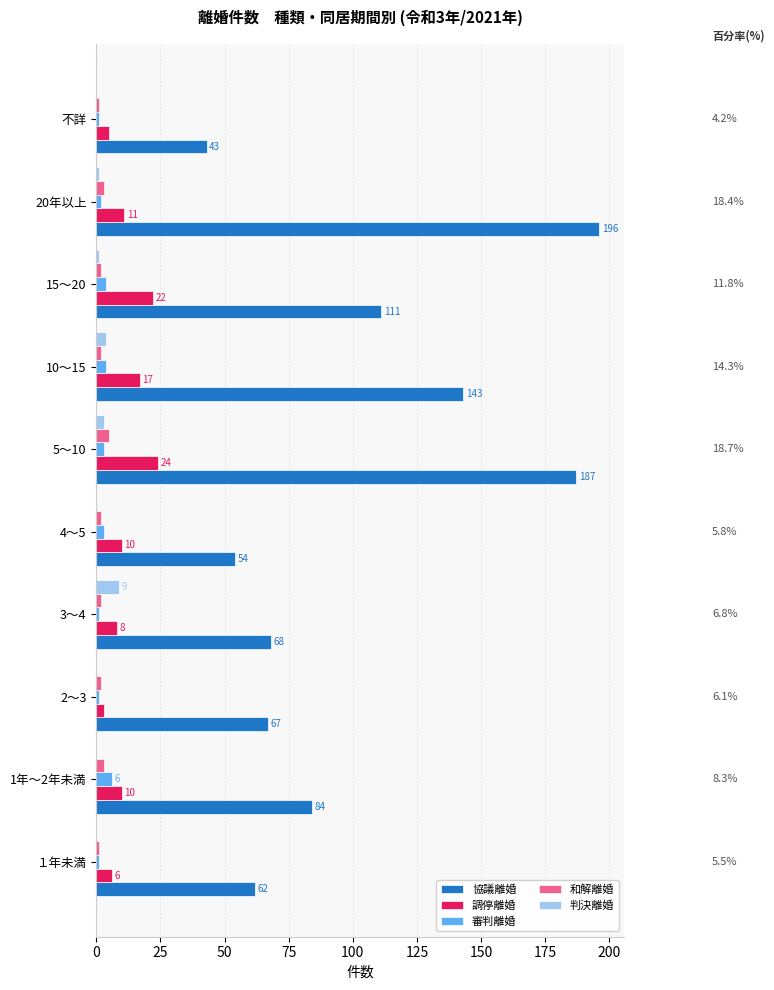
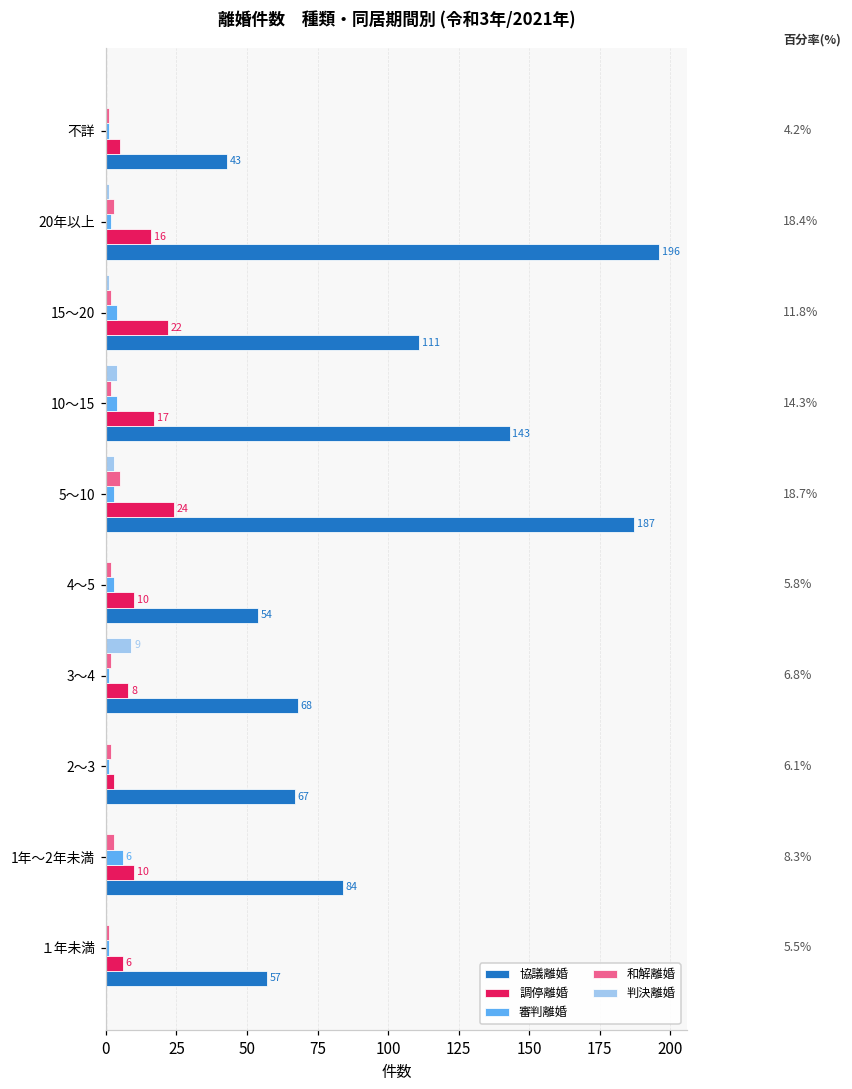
調停離婚, 20年以上: 11 -> 16
協議離婚, １年未満: 62 -> 57
